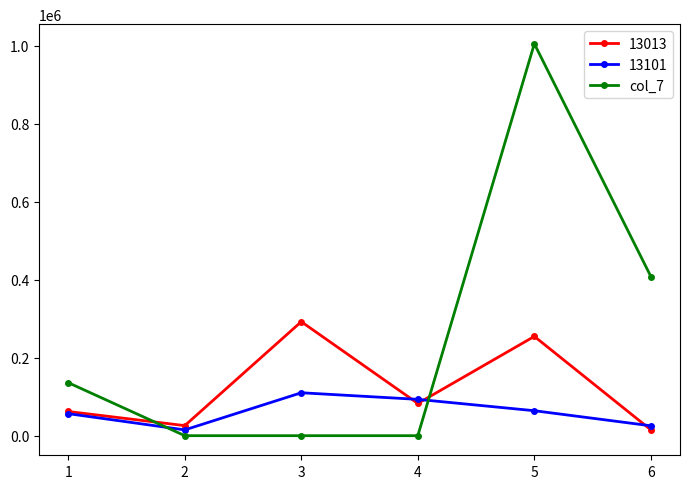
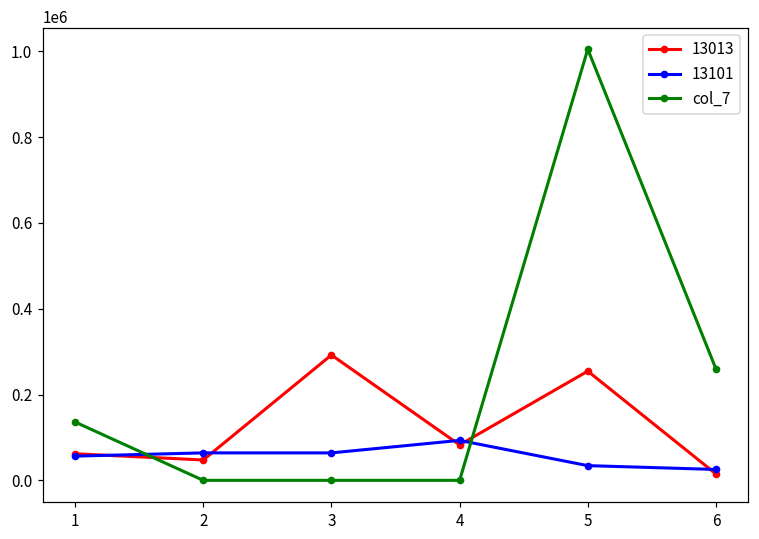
13013, 2: 30000 -> 50000
13101, 2: 10000 -> 60000
13101, 3: 110000 -> 60000
13101, 5: 60000 -> 30000
col_7, 6: 410000 -> 260000
